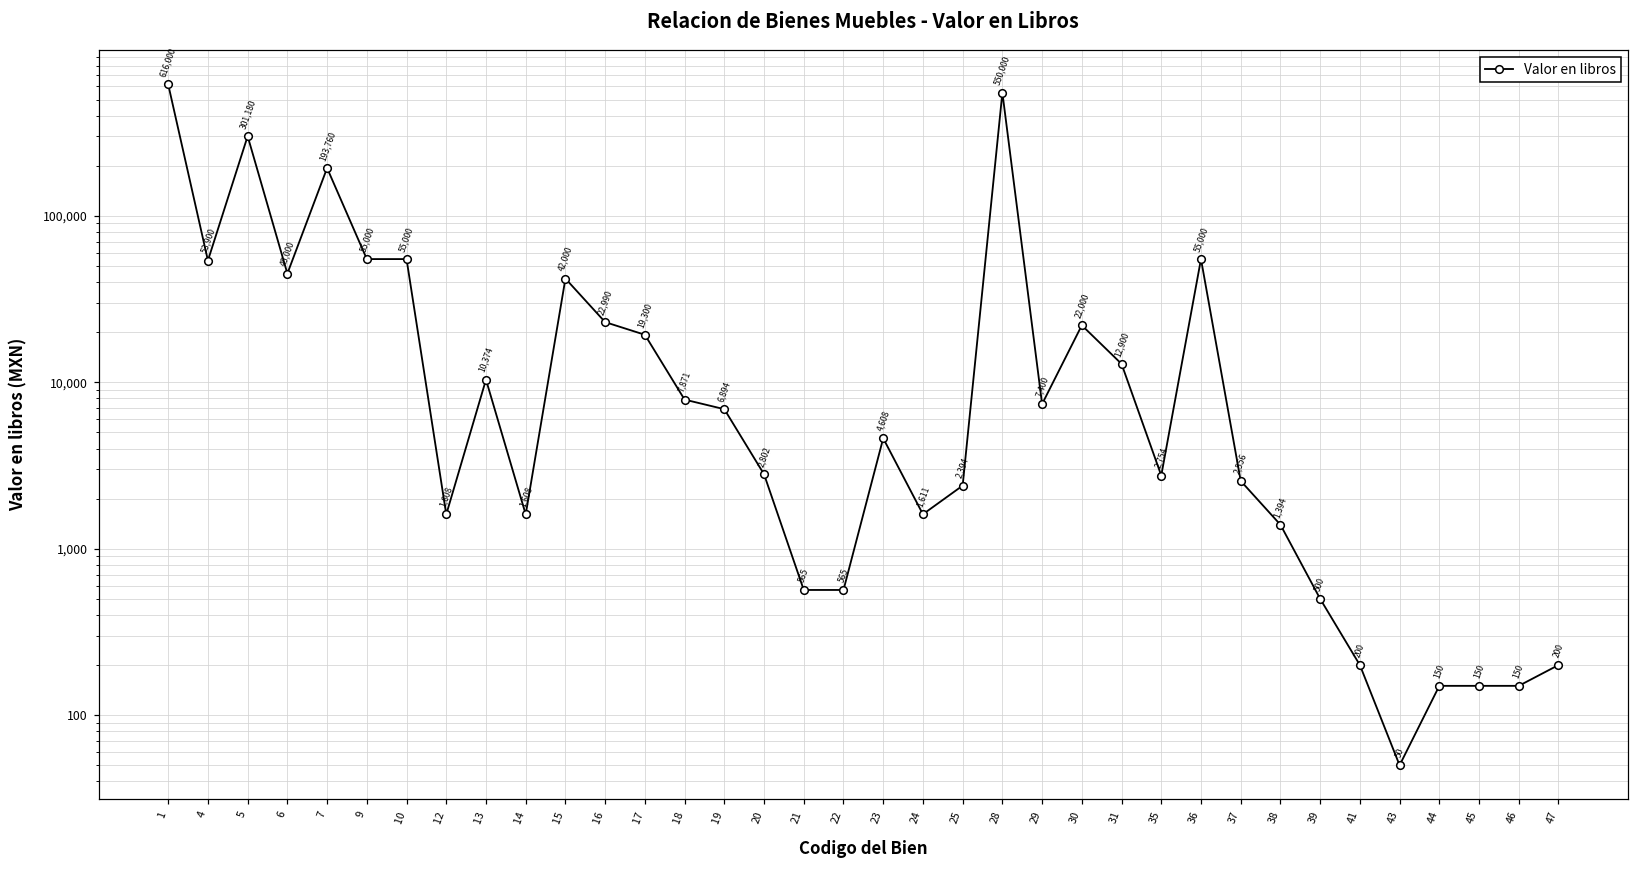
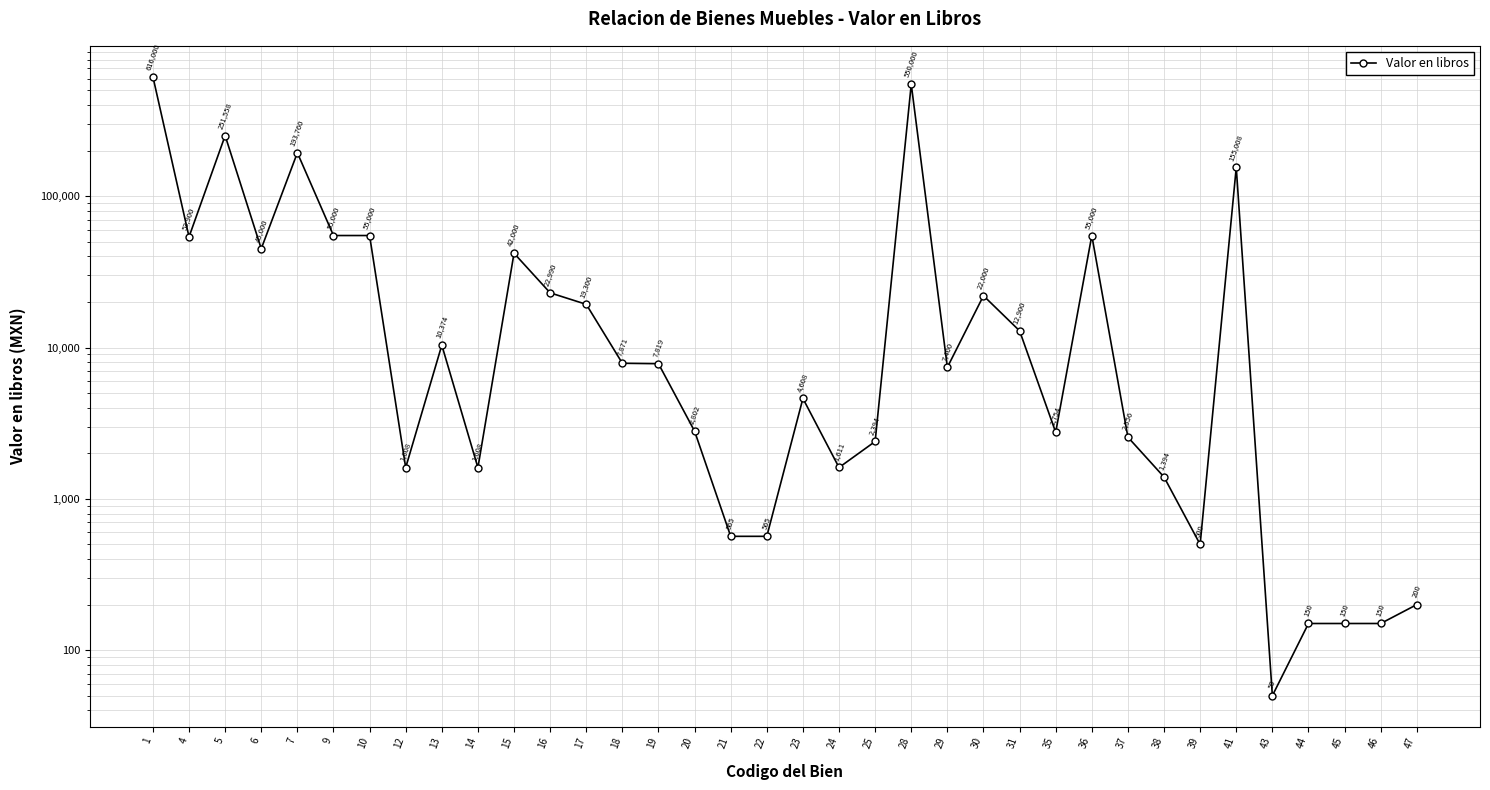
5: 301,180 -> 251,558
19: 6,894 -> 7,819
41: 200 -> 155,008
